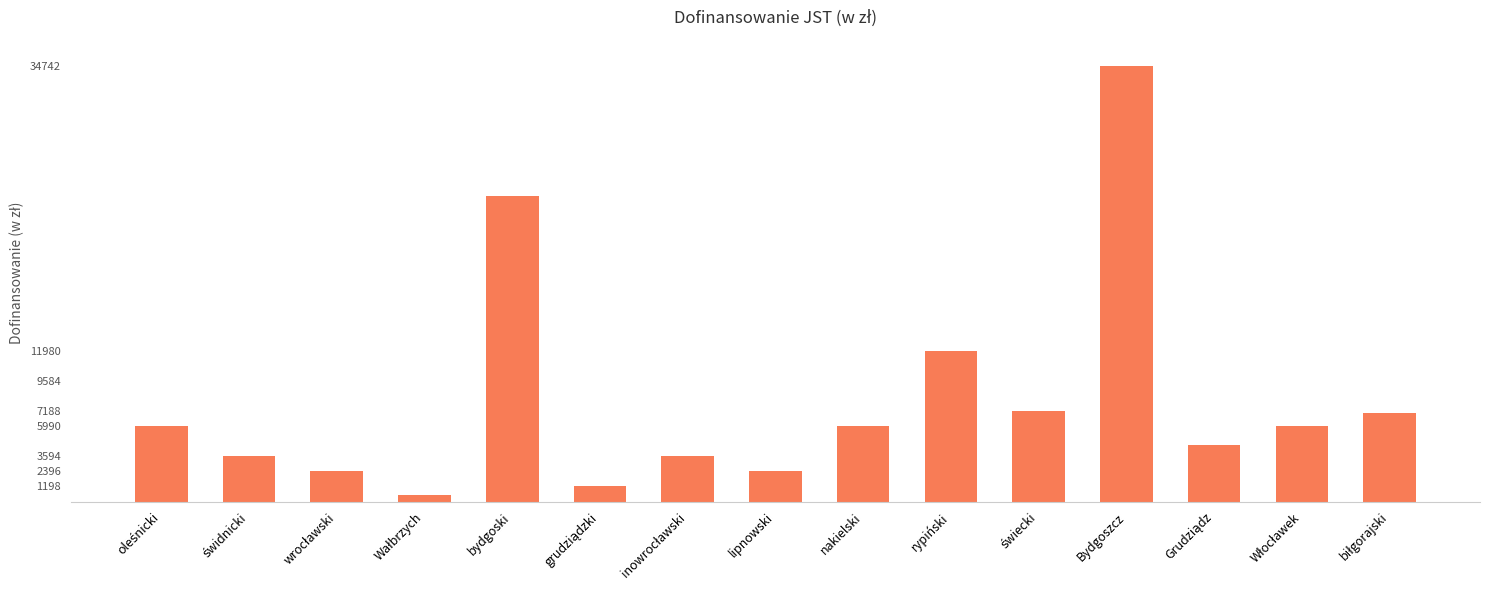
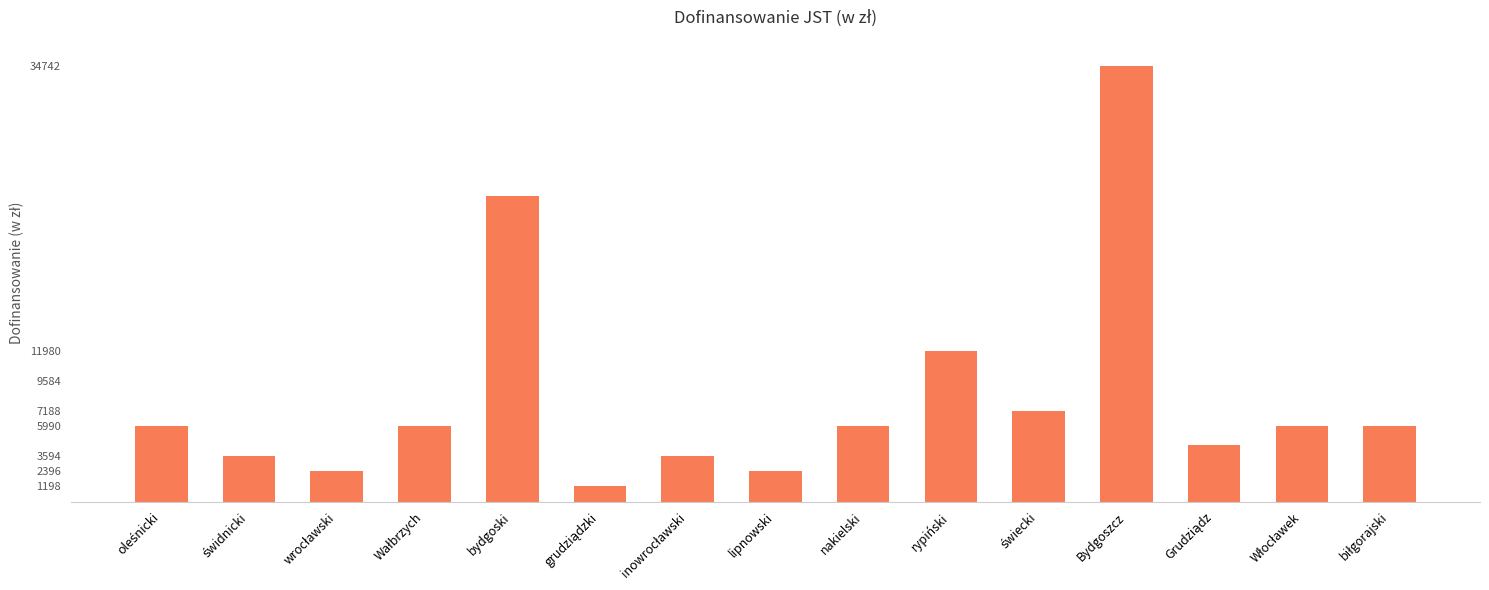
Wałbrzych: 500 -> 6000
biłgorajski: 7000 -> 6000
